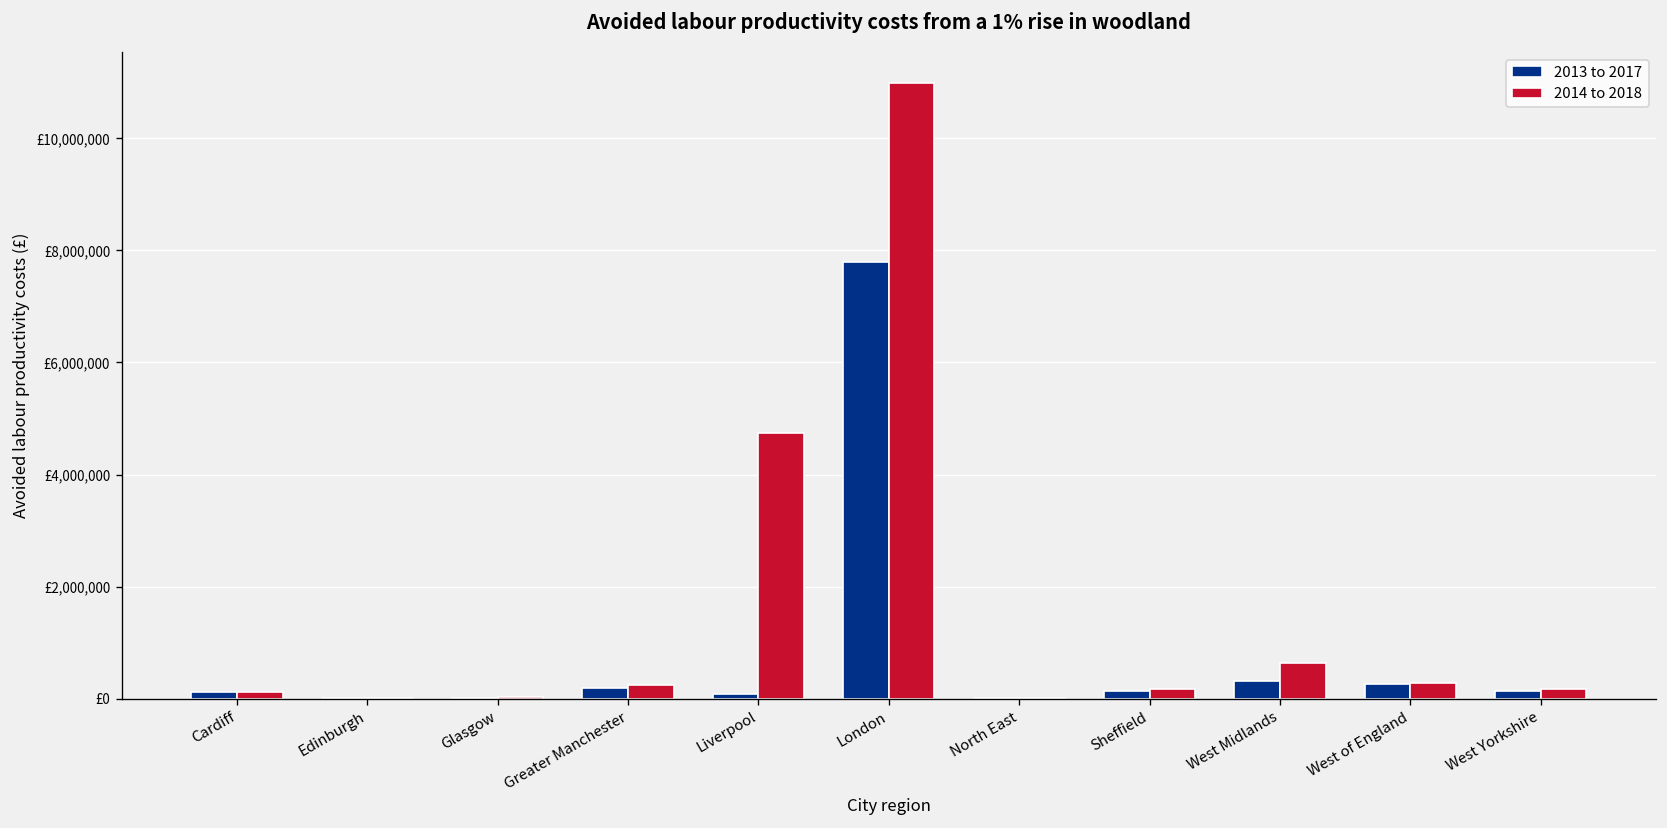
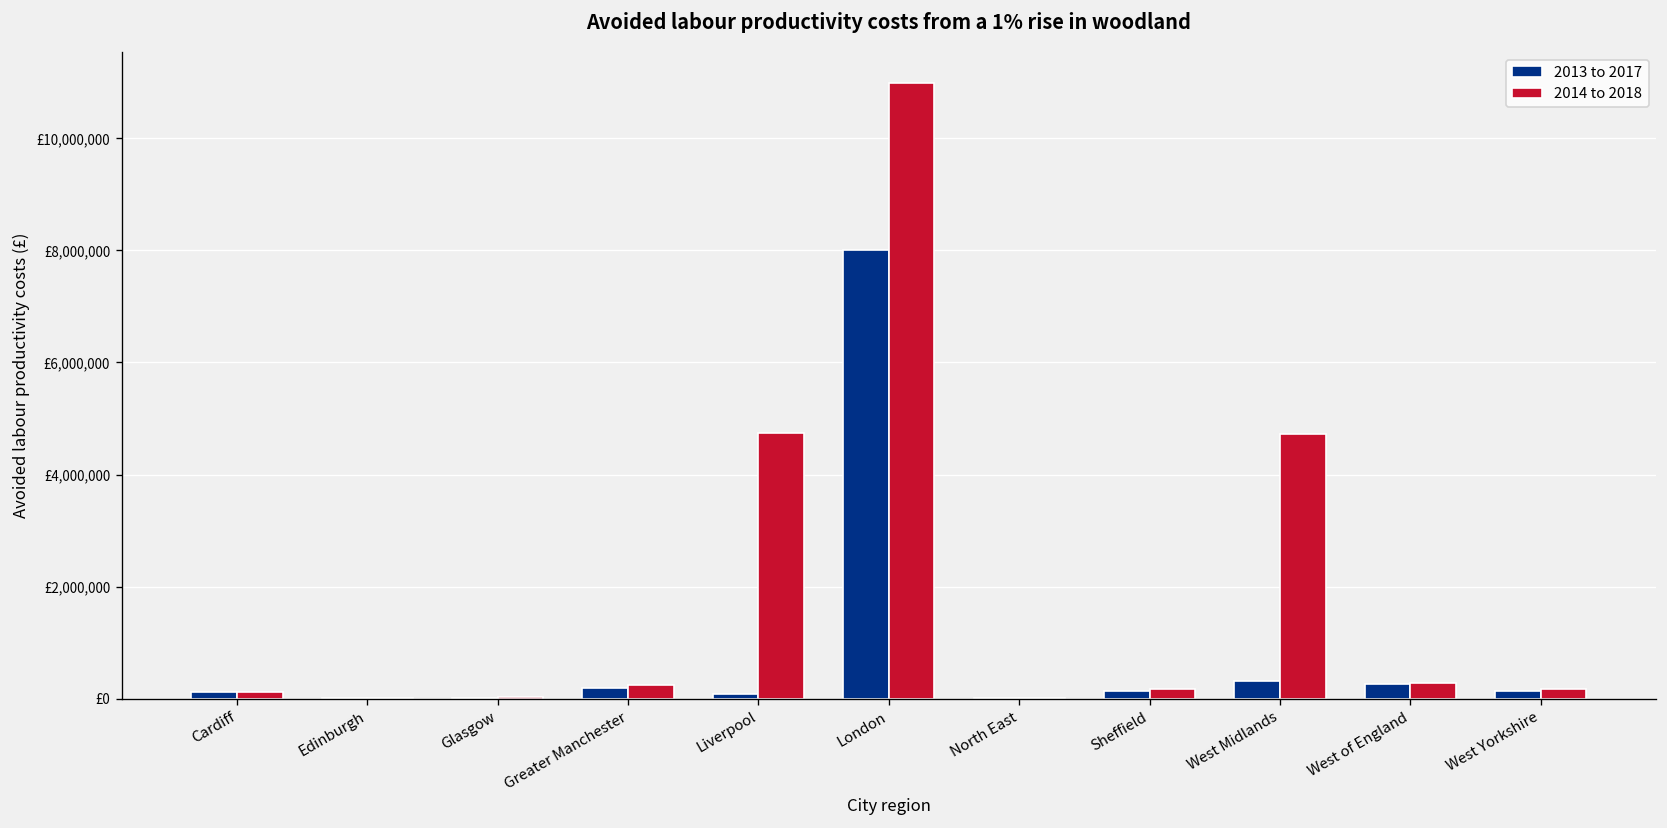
2013 to 2017, London: £7,800,000 -> £8,000,000
2014 to 2018, West Midlands: £600,000 -> £4,700,000
